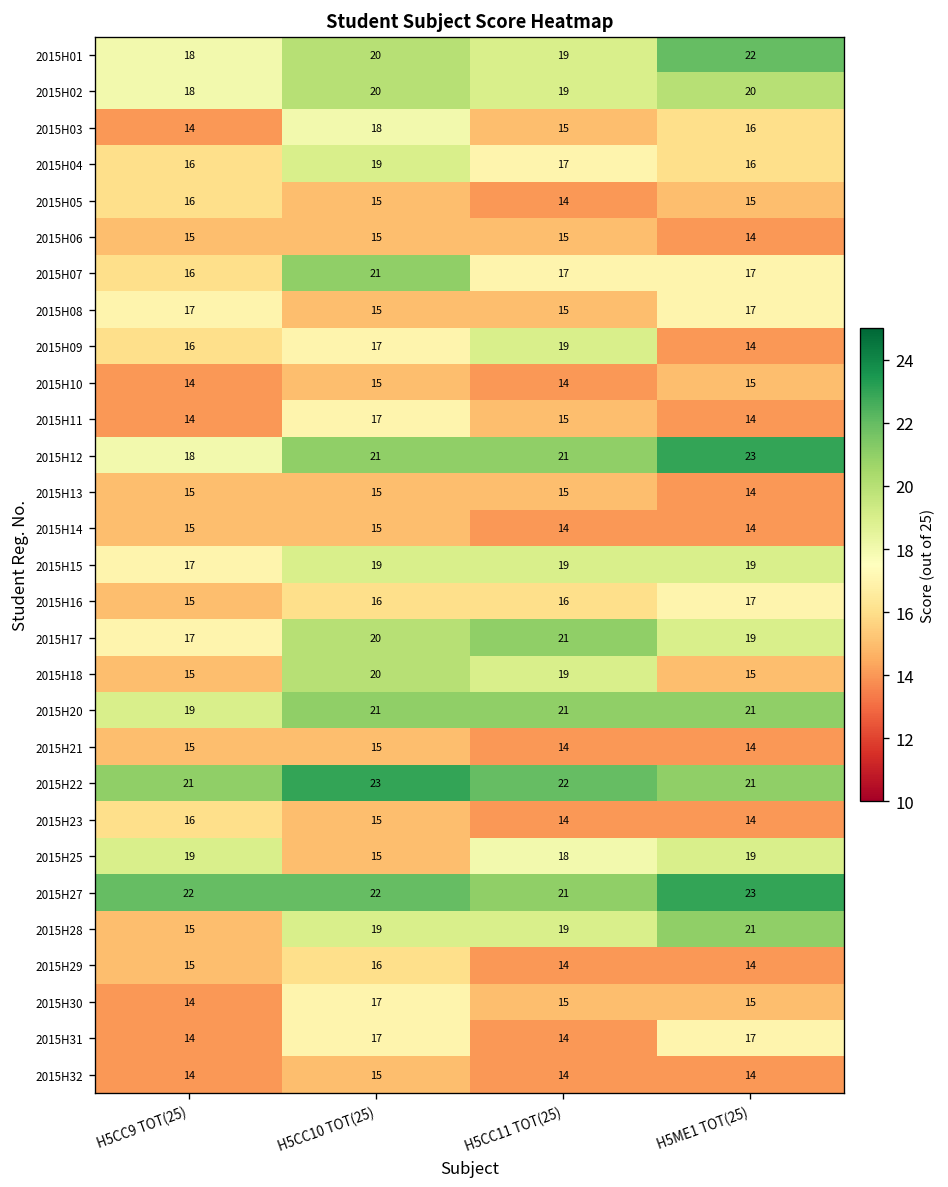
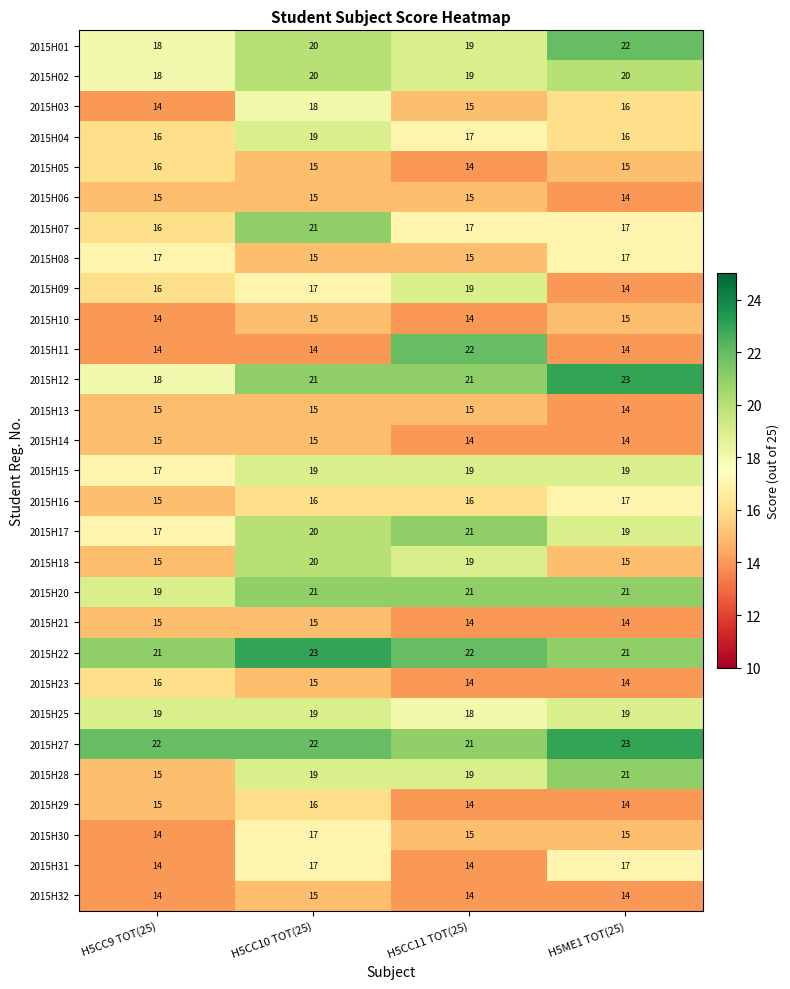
2015H11, H5CC10 TOT(25): 17 -> 14
2015H11, H5CC11 TOT(25): 15 -> 22
2015H25, H5CC10 TOT(25): 15 -> 19
